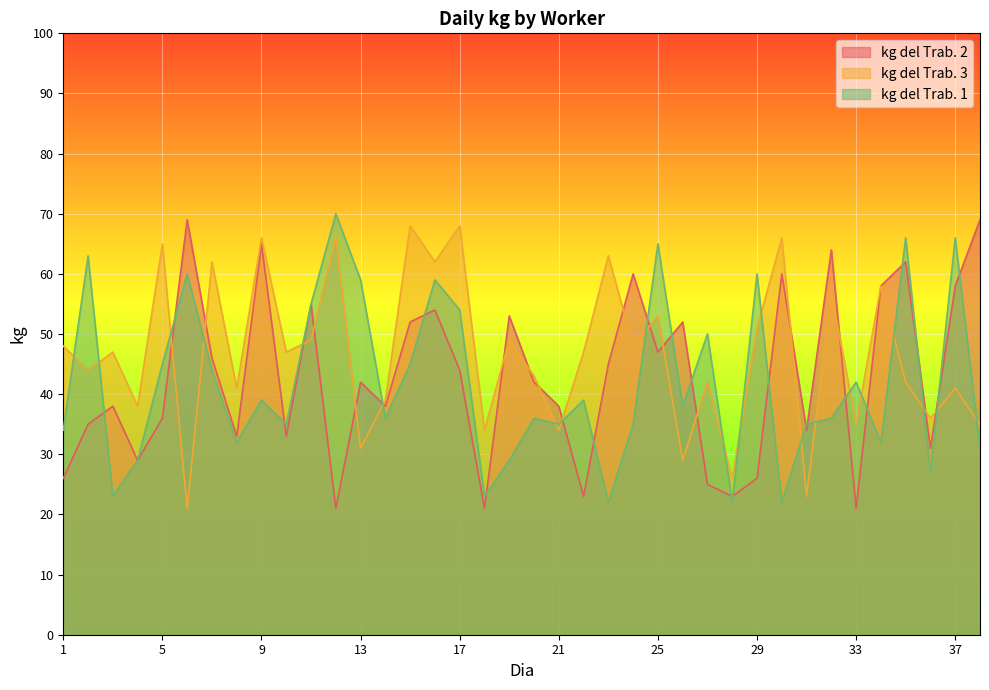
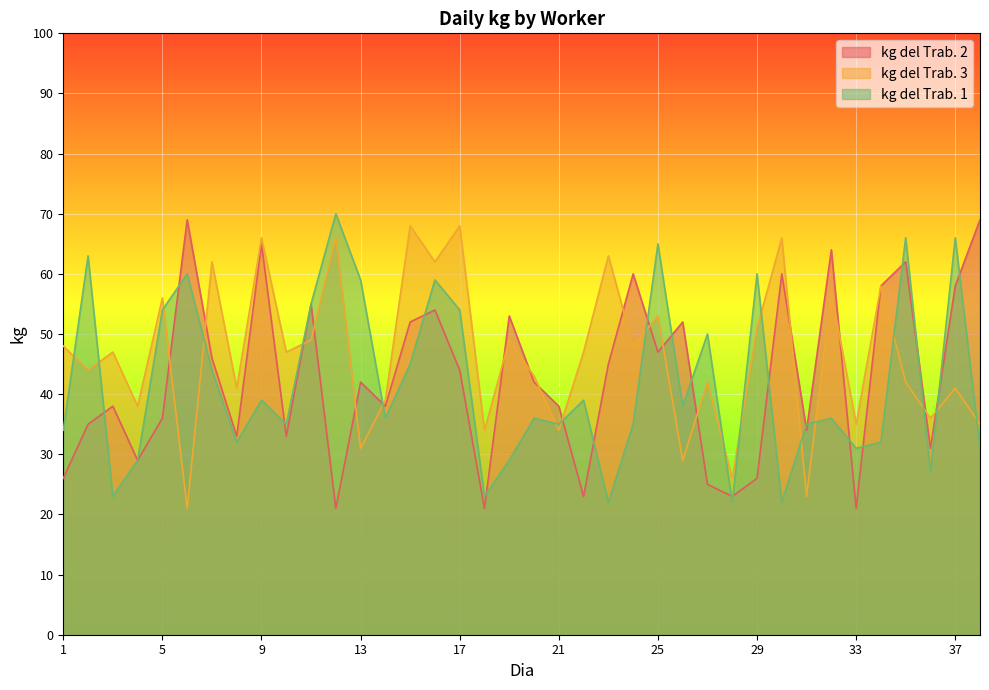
kg del Trab. 3, 5: 65 -> 56
kg del Trab. 1, 5: 45 -> 54
kg del Trab. 1, 33: 42 -> 31
